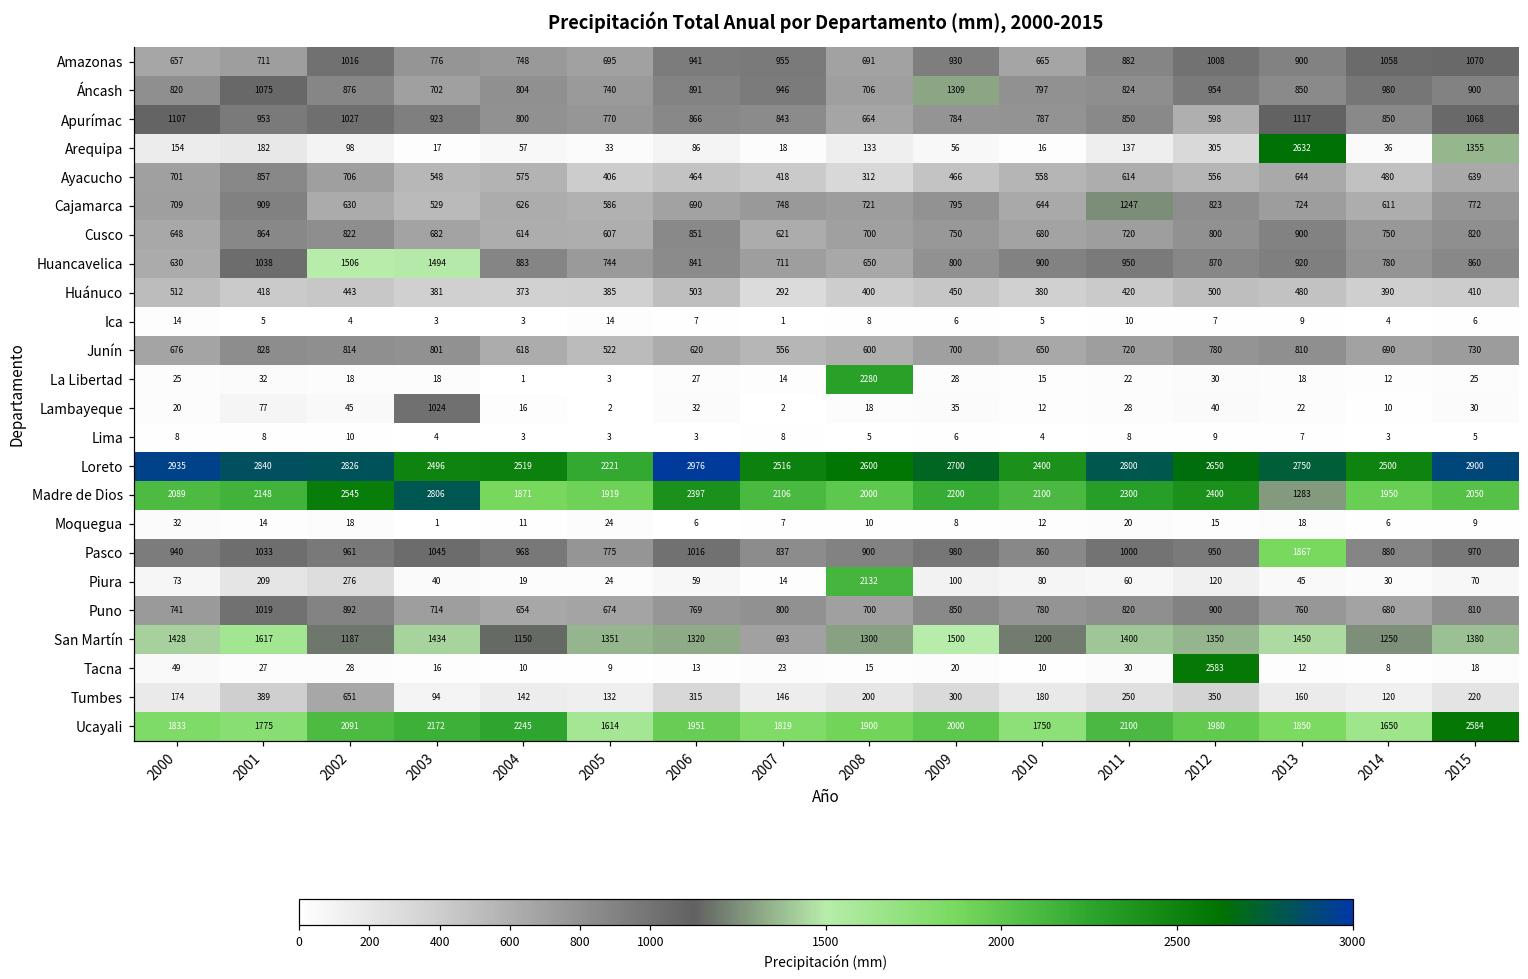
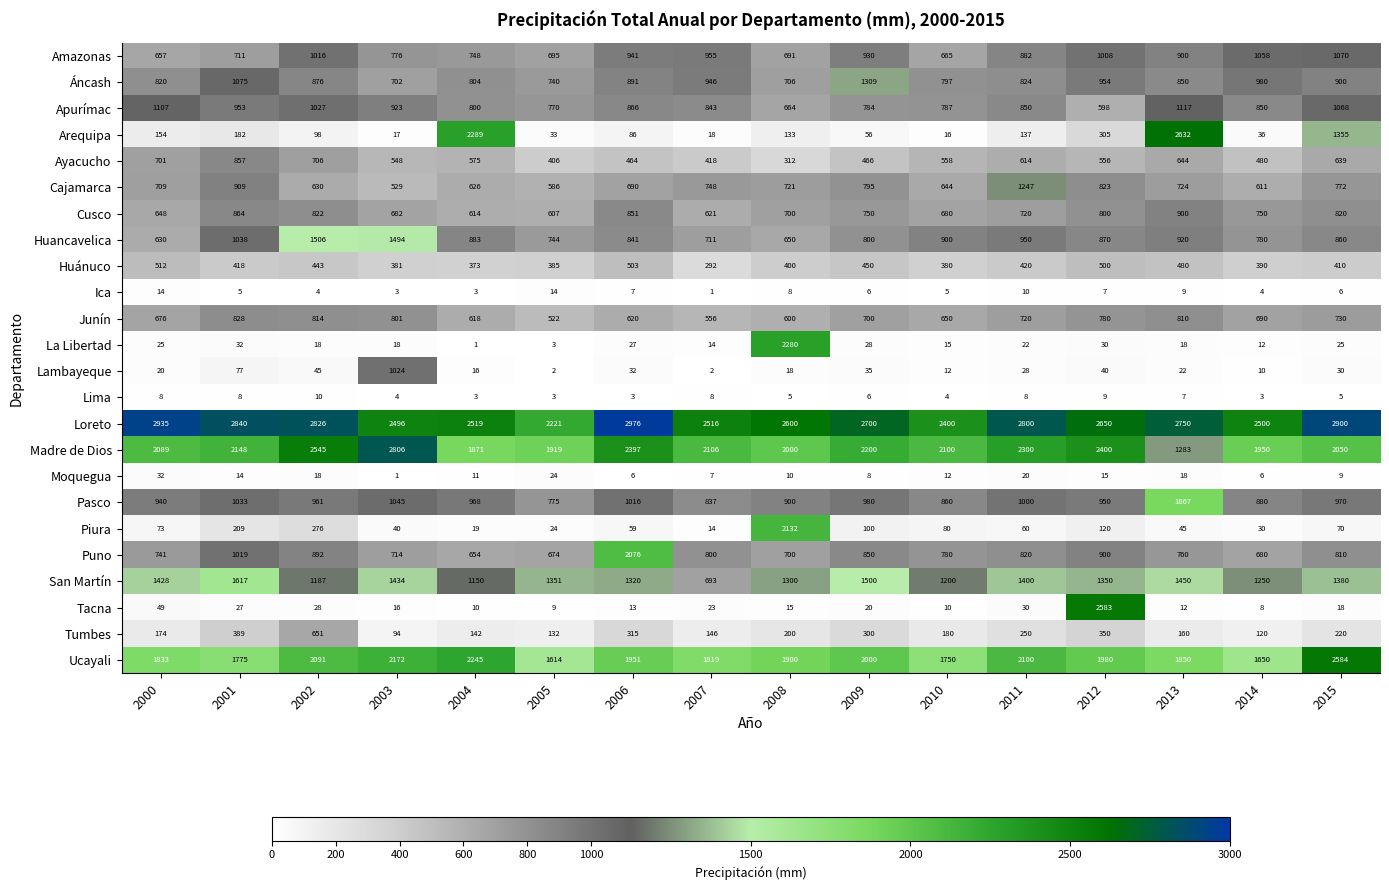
Arequipa, 2004: 57 -> 2289
Puno, 2006: 769 -> 2076
